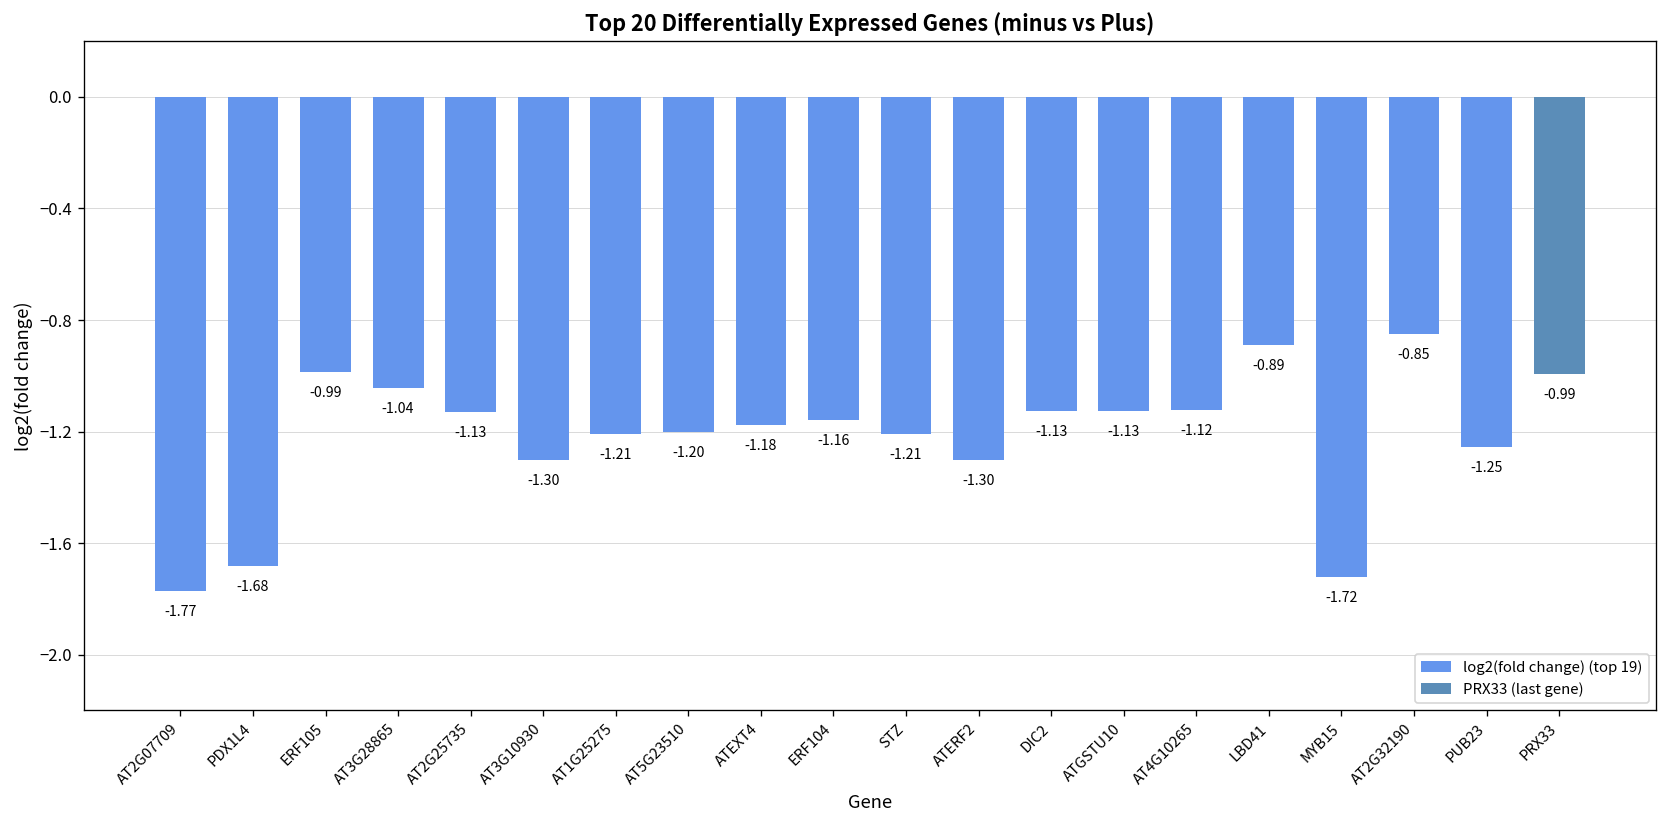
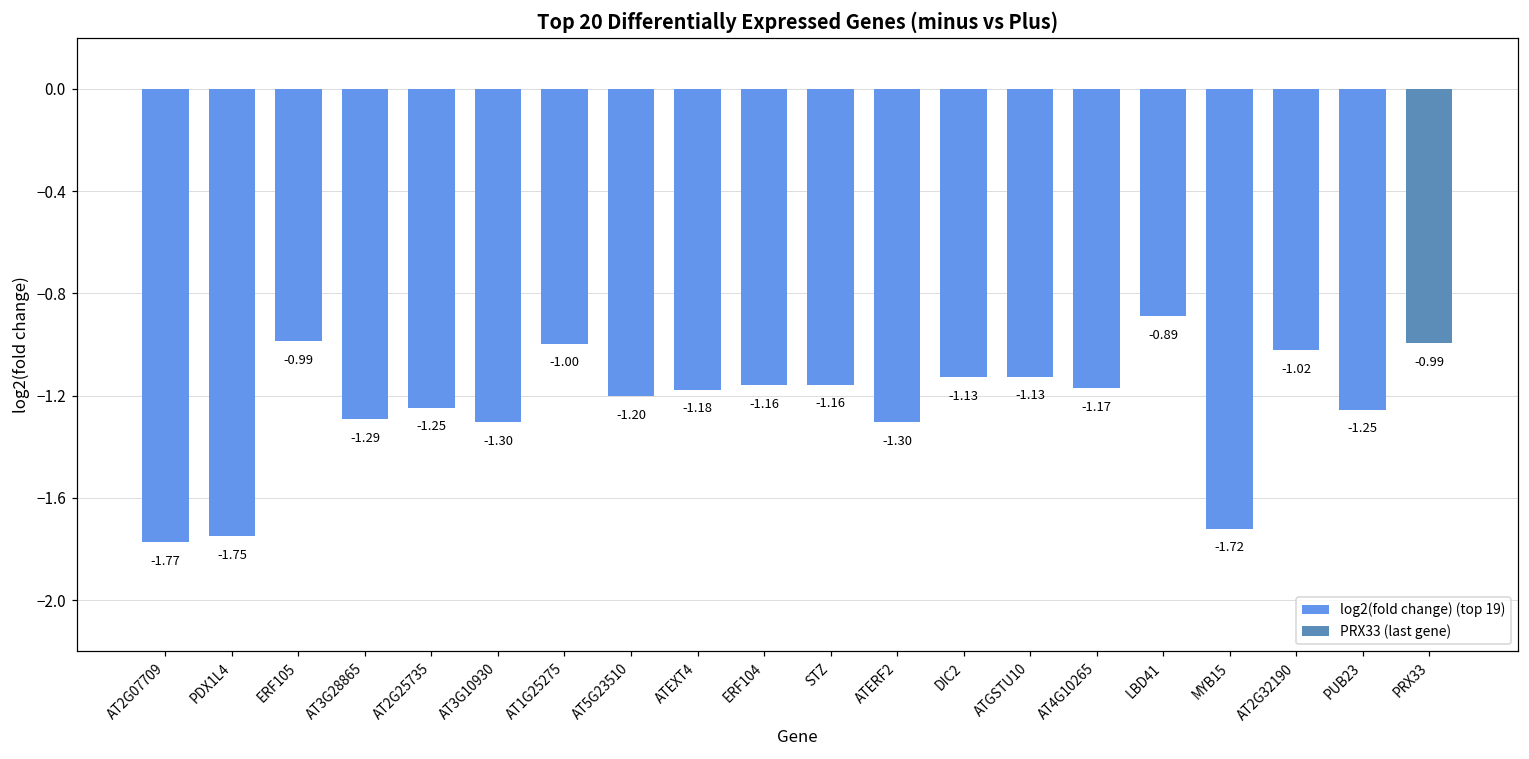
PDX1L4: -1.68 -> -1.75
AT3G28865: -1.04 -> -1.29
AT2G25735: -1.13 -> -1.25
AT1G25275: -1.21 -> -1.00
STZ: -1.21 -> -1.16
AT4G10265: -1.12 -> -1.17
AT2G32190: -0.85 -> -1.02
